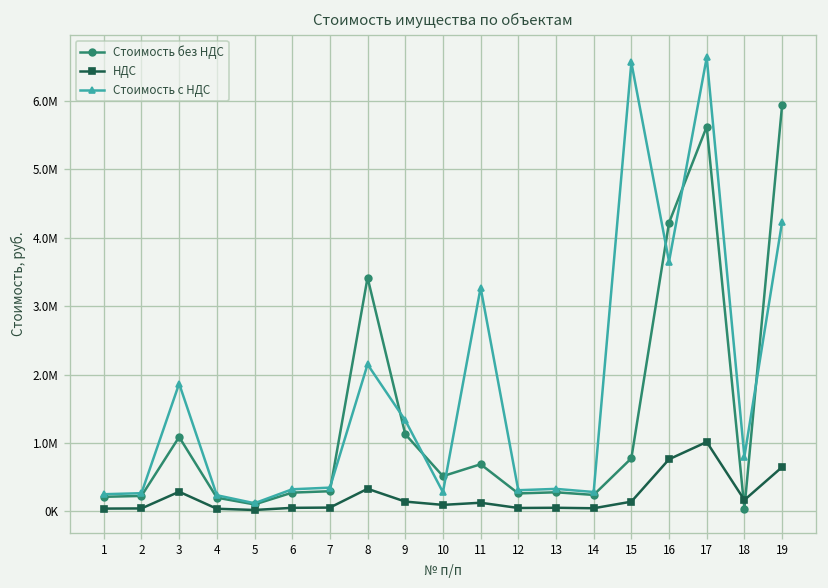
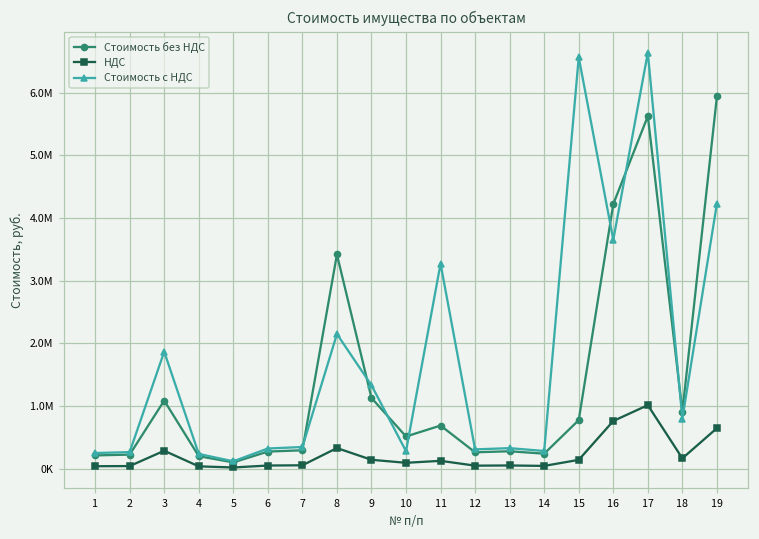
Стоимость без НДС, 18: 0 -> 900000
